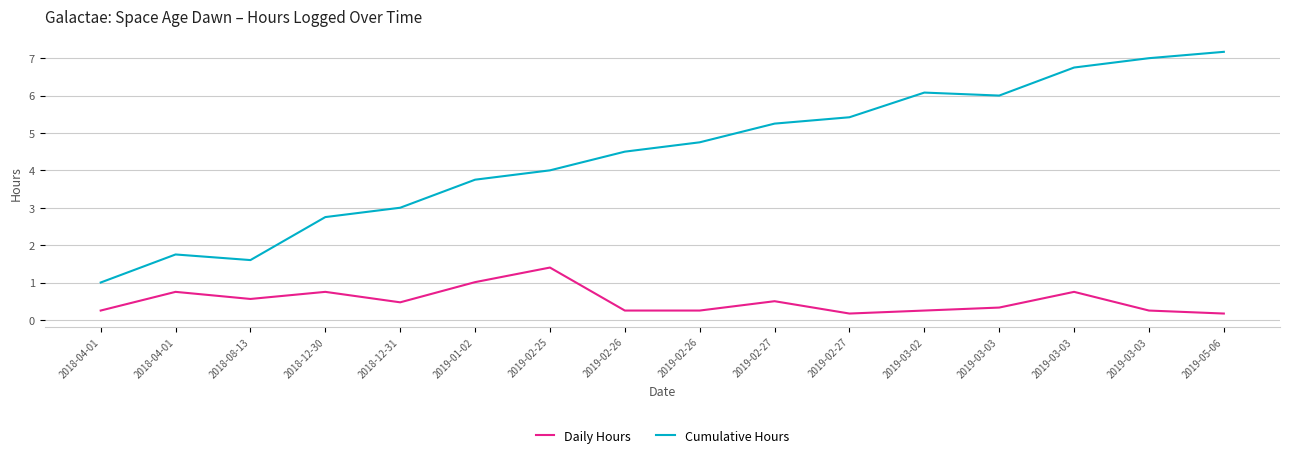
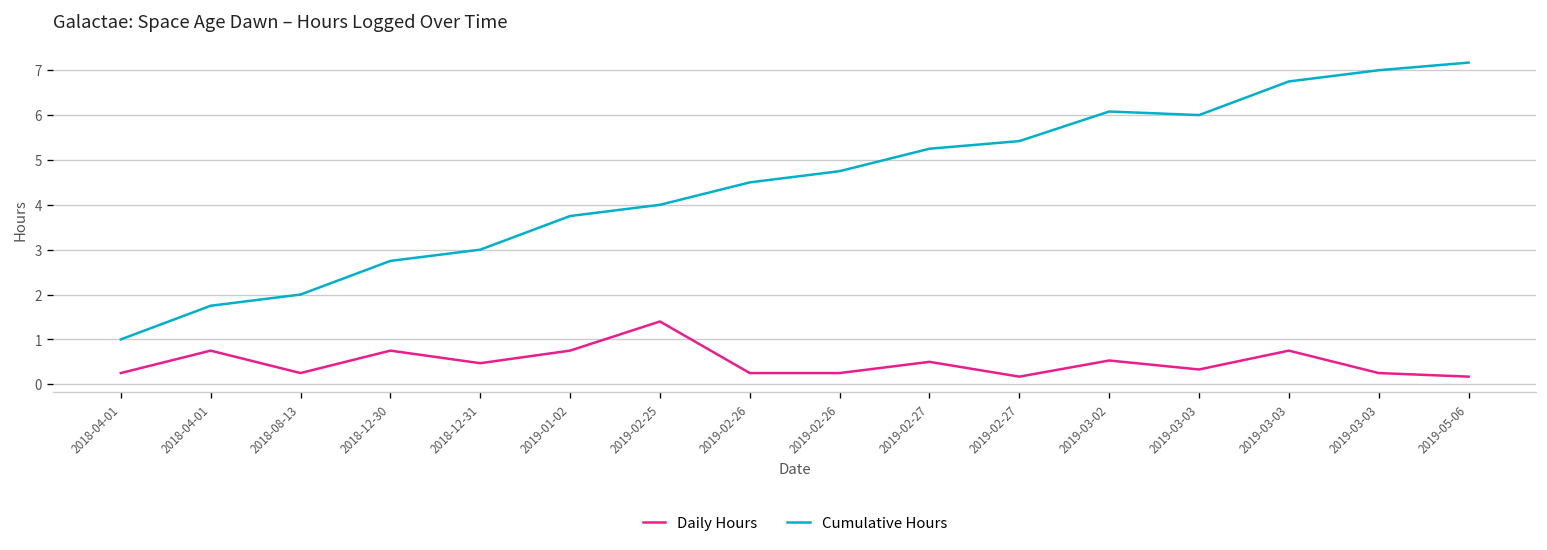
Daily Hours, 2018-08-13: 0.6 -> 0.3
Cumulative Hours, 2018-08-13: 1.6 -> 2.0
Daily Hours, 2019-01-02: 1.0 -> 0.8
Daily Hours, 2019-03-02: 0.3 -> 0.5
